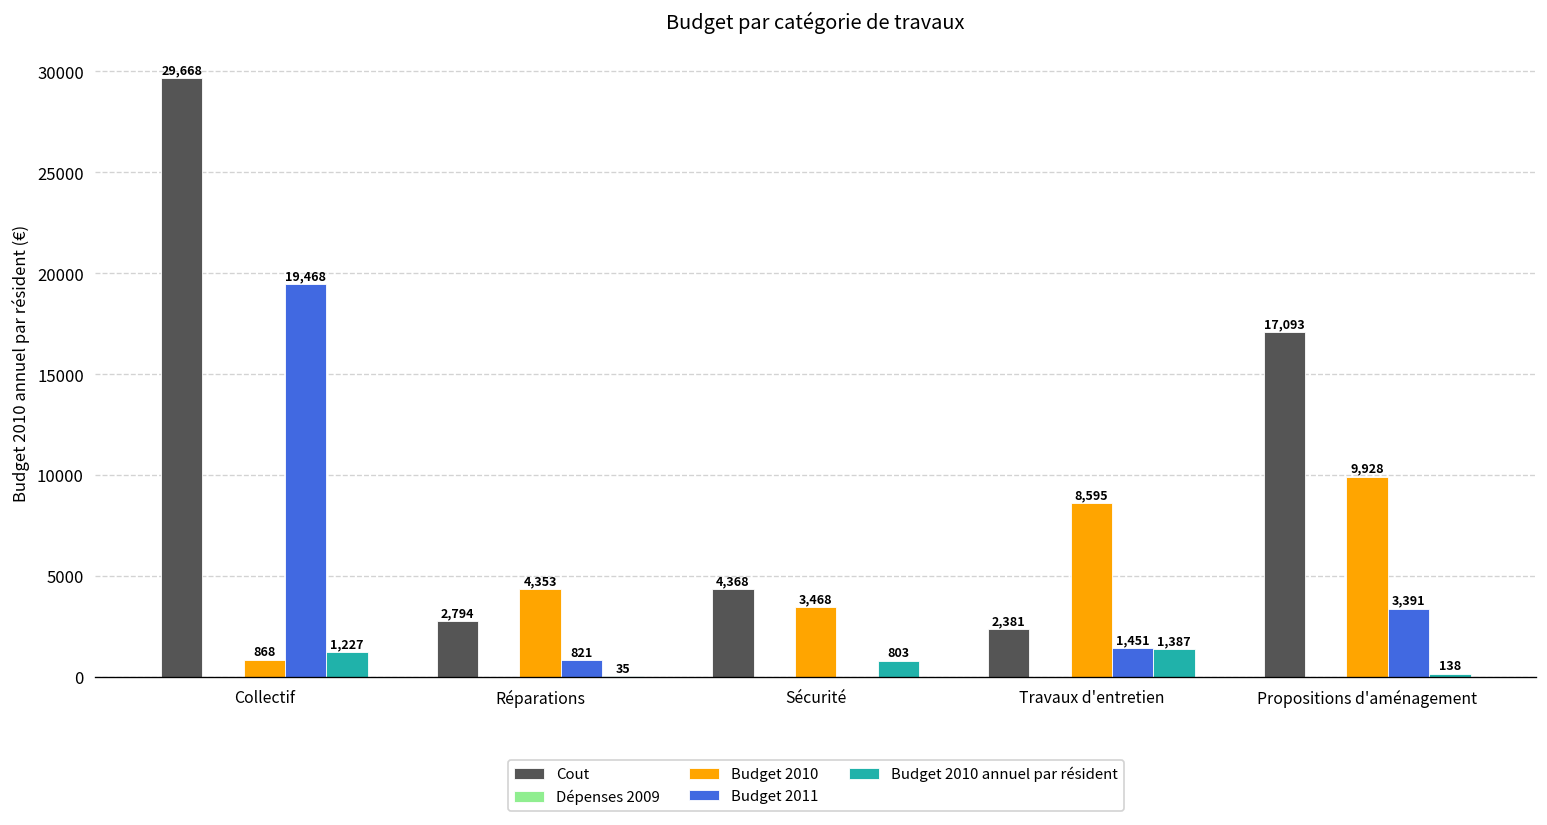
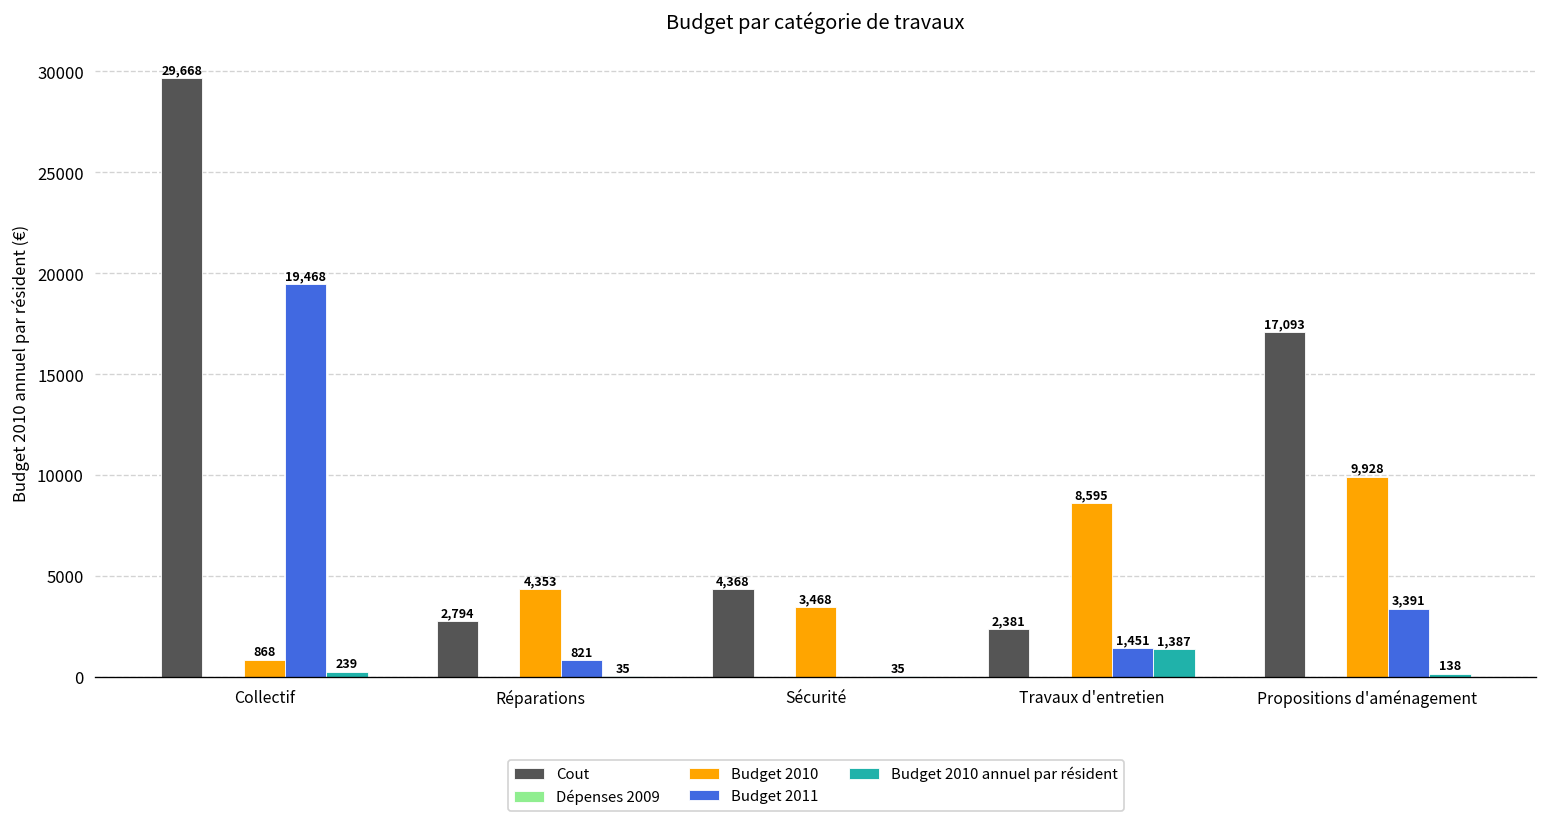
Budget 2010 annuel par résident, Collectif: 1,227 -> 239
Budget 2010 annuel par résident, Sécurité: 803 -> 35
